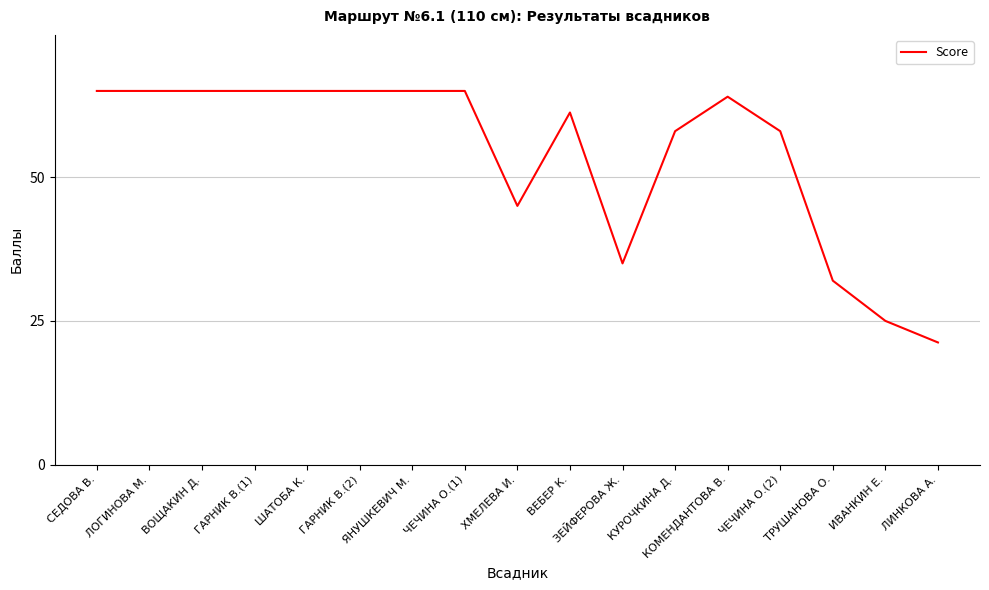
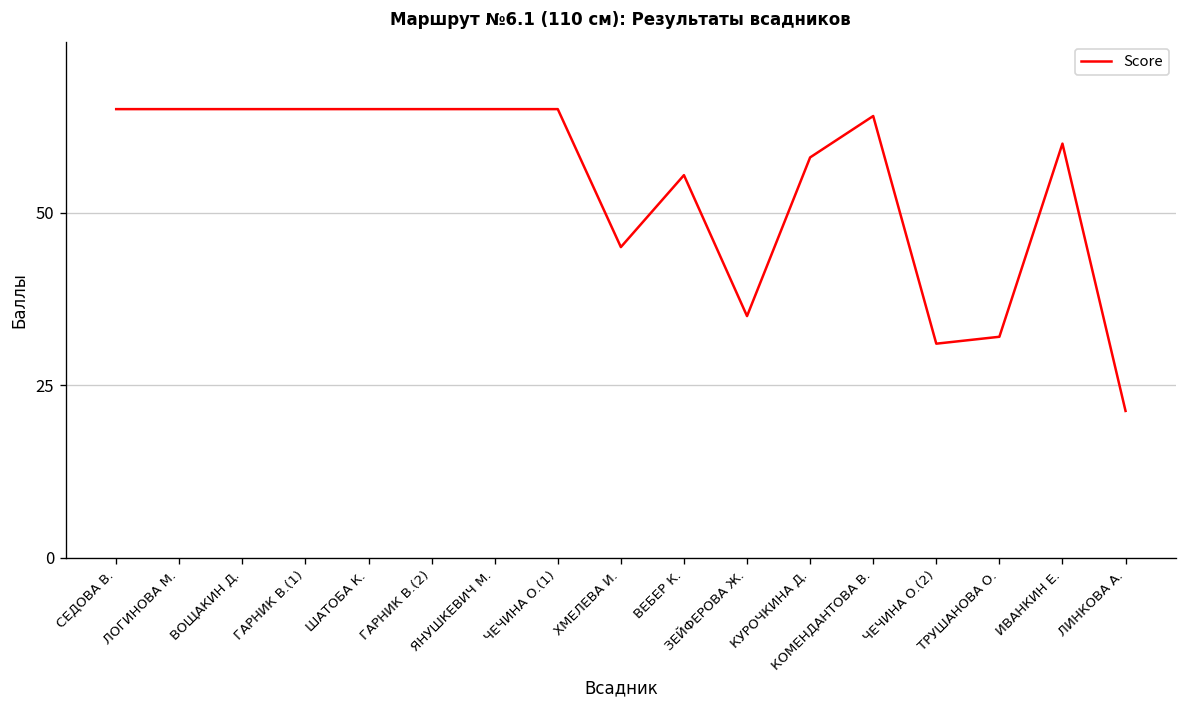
ВЕБЕР К.: 61 -> 55
ЧЕЧИНА О.(2): 58 -> 31
ИВАНКИН Е.: 25 -> 60
